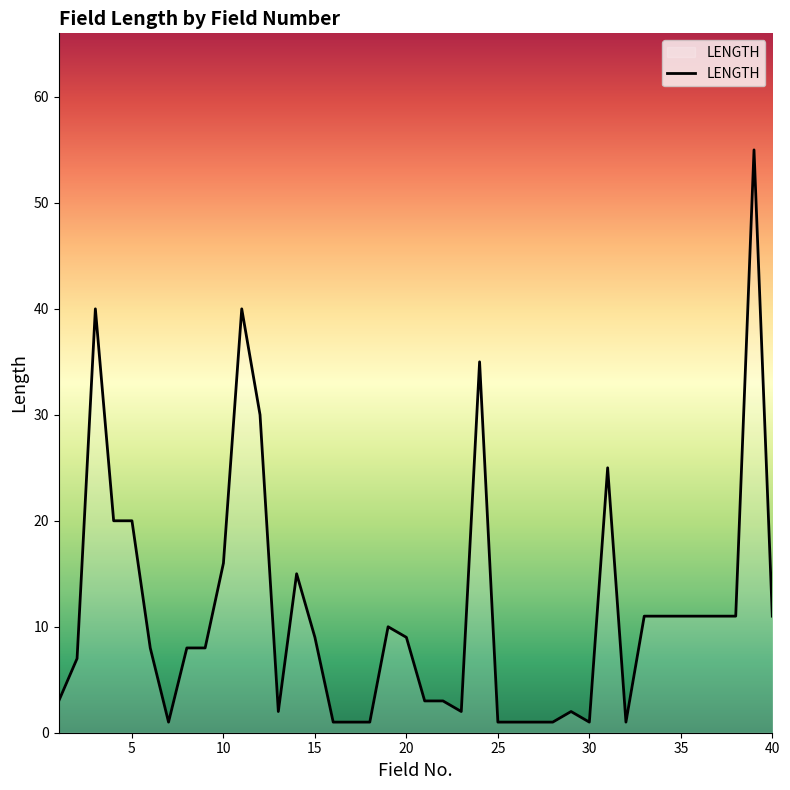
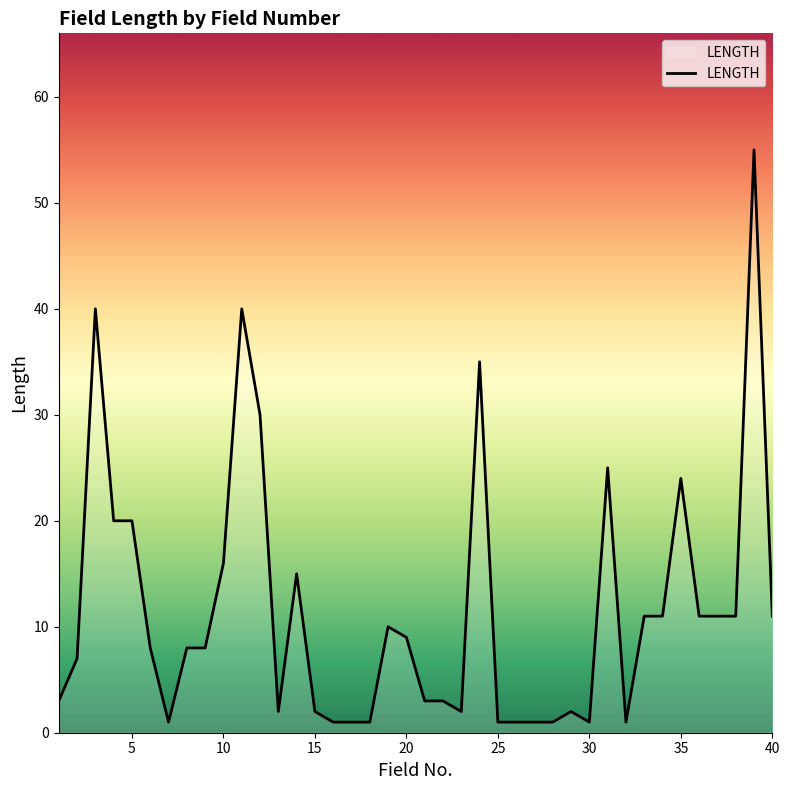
15: 9 -> 2
35: 11 -> 24
